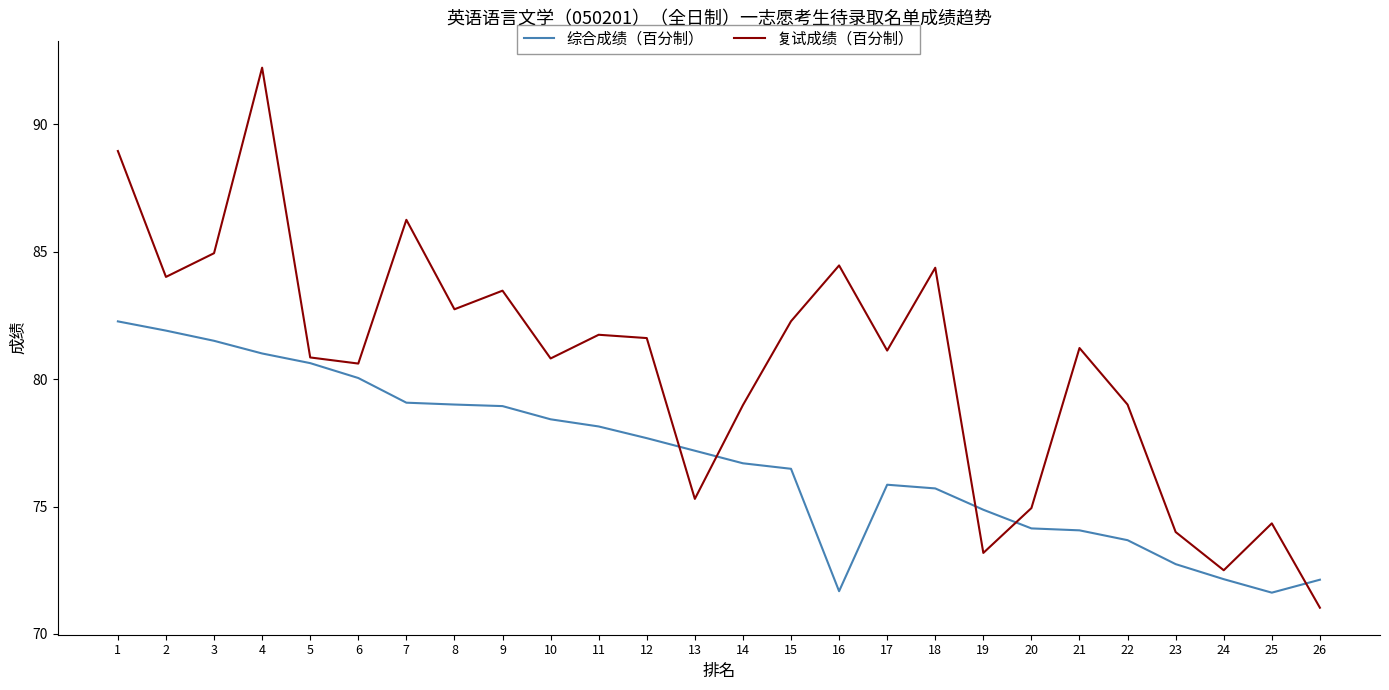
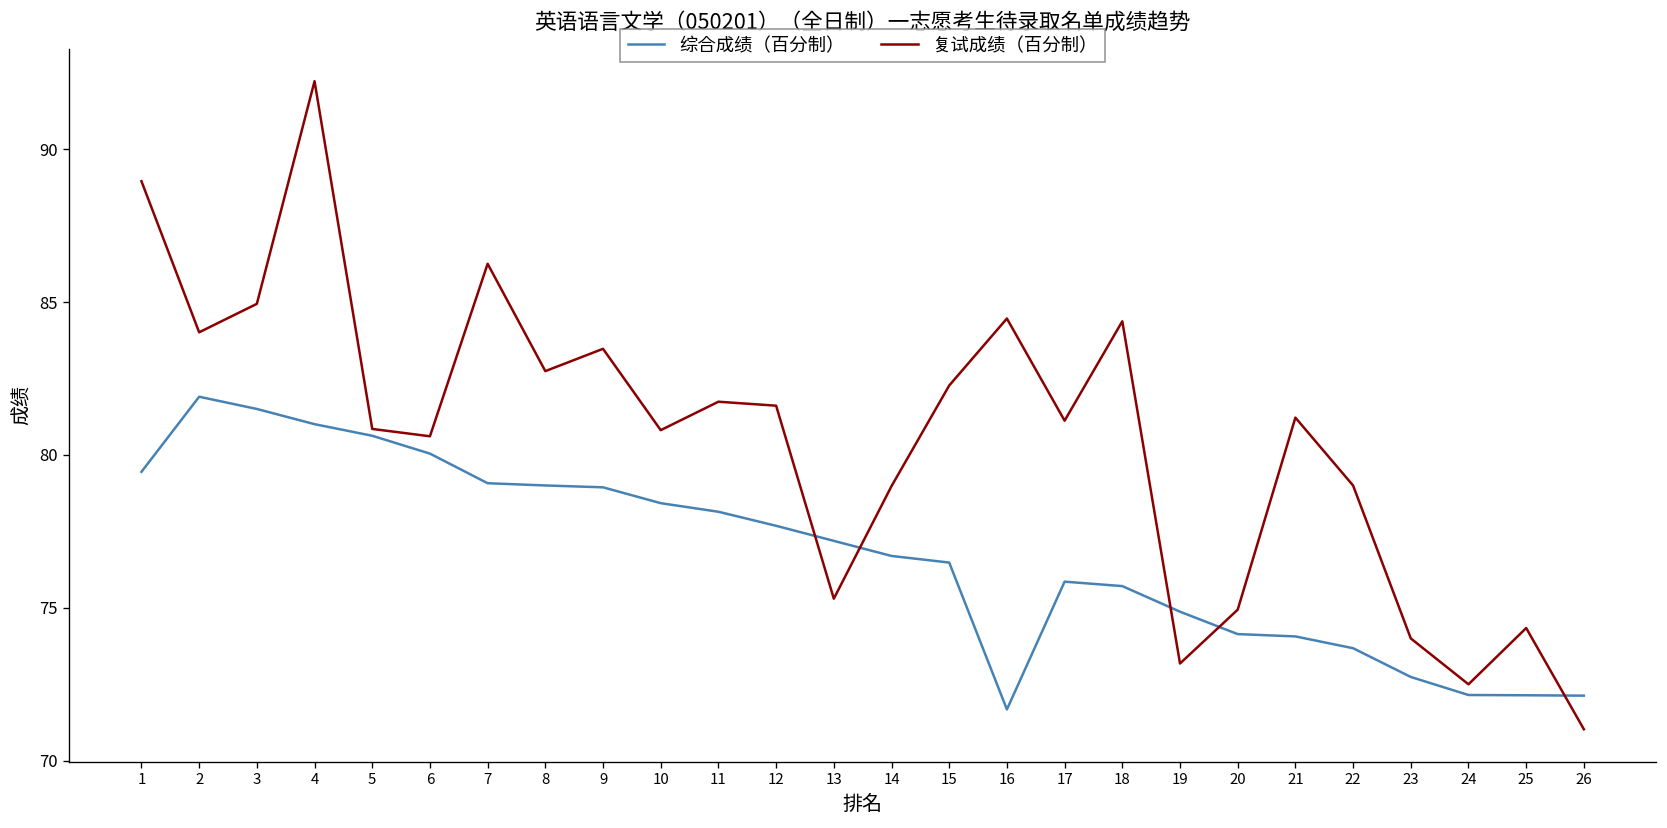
综合成绩（百分制）, 1: 82.3 -> 79.4
综合成绩（百分制）, 25: 71.6 -> 72.1
